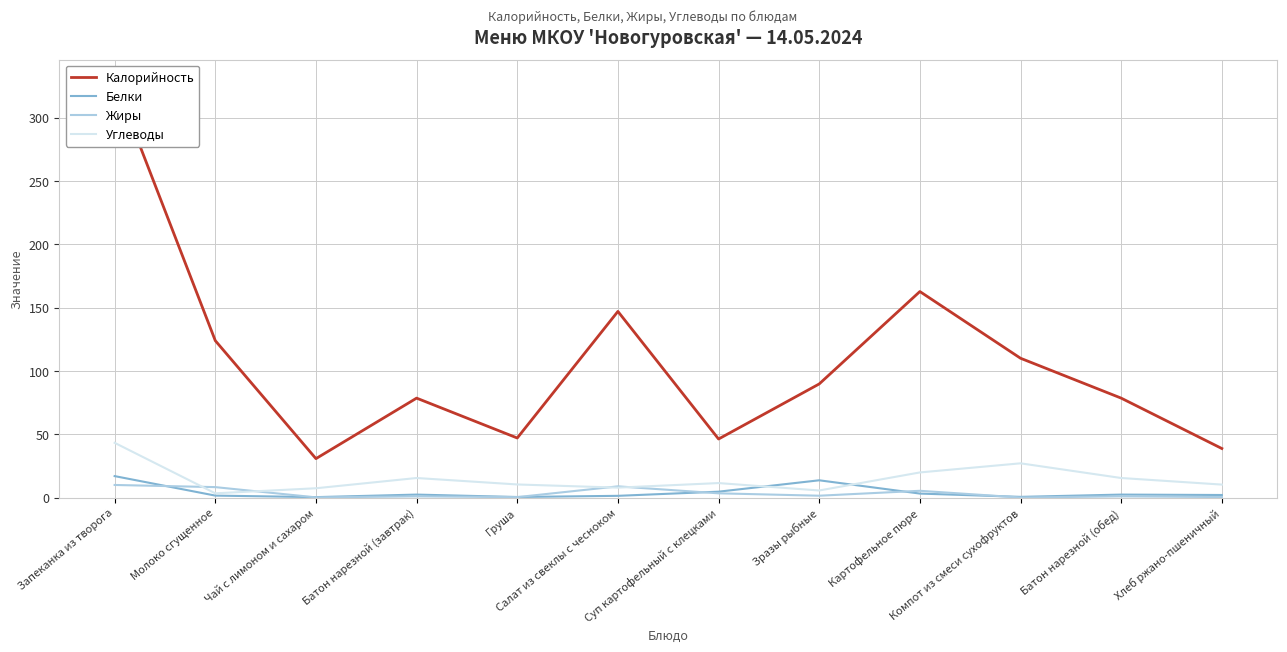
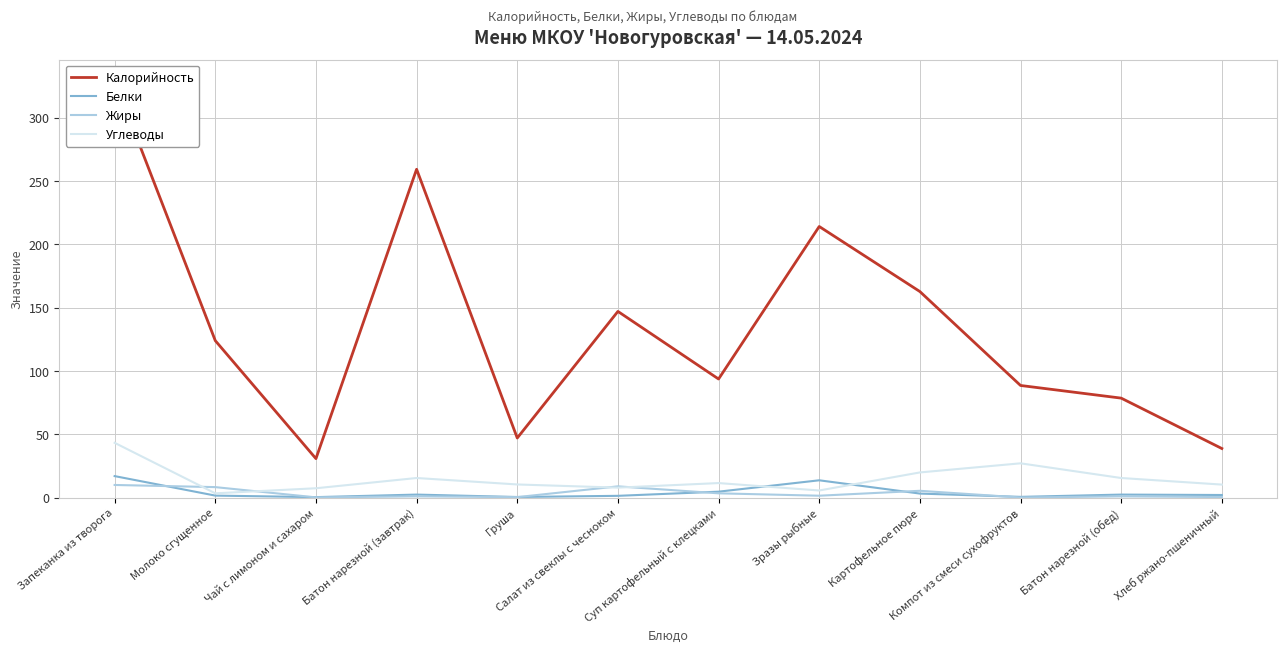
Калорийность, Батон нарезной (завтрак): 79 -> 259
Калорийность, Суп картофельный с клецками: 46 -> 94
Калорийность, Зразы рыбные: 90 -> 214
Калорийность, Компот из смеси сухофруктов: 110 -> 89
